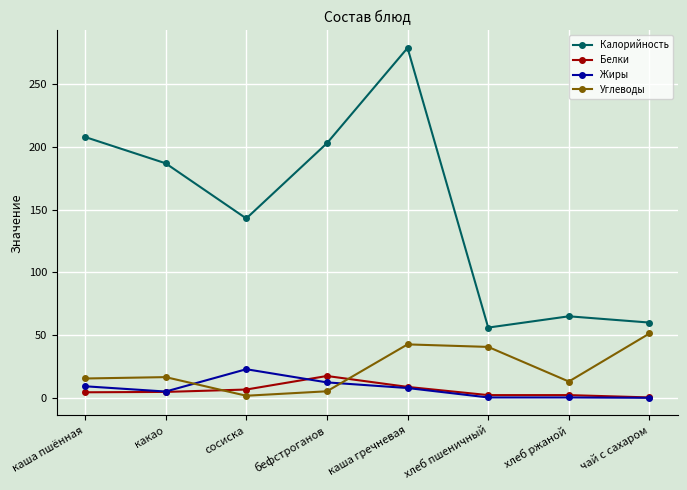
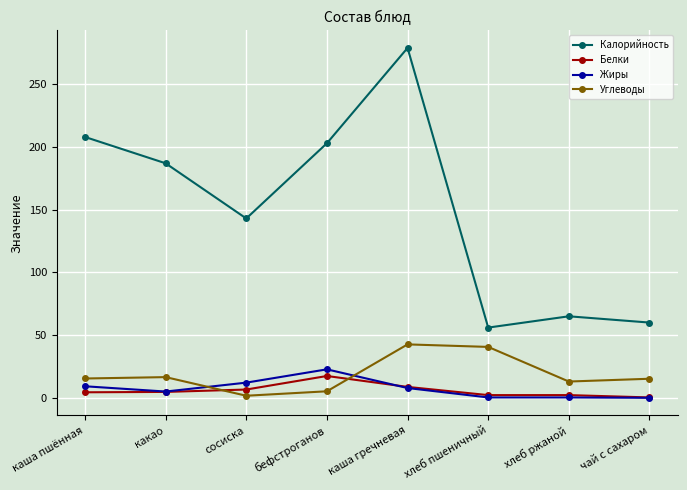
Жиры, сосиска: 23 -> 12
Жиры, бефстроганов: 12 -> 23
Углеводы, чай с сахаром: 51 -> 15
